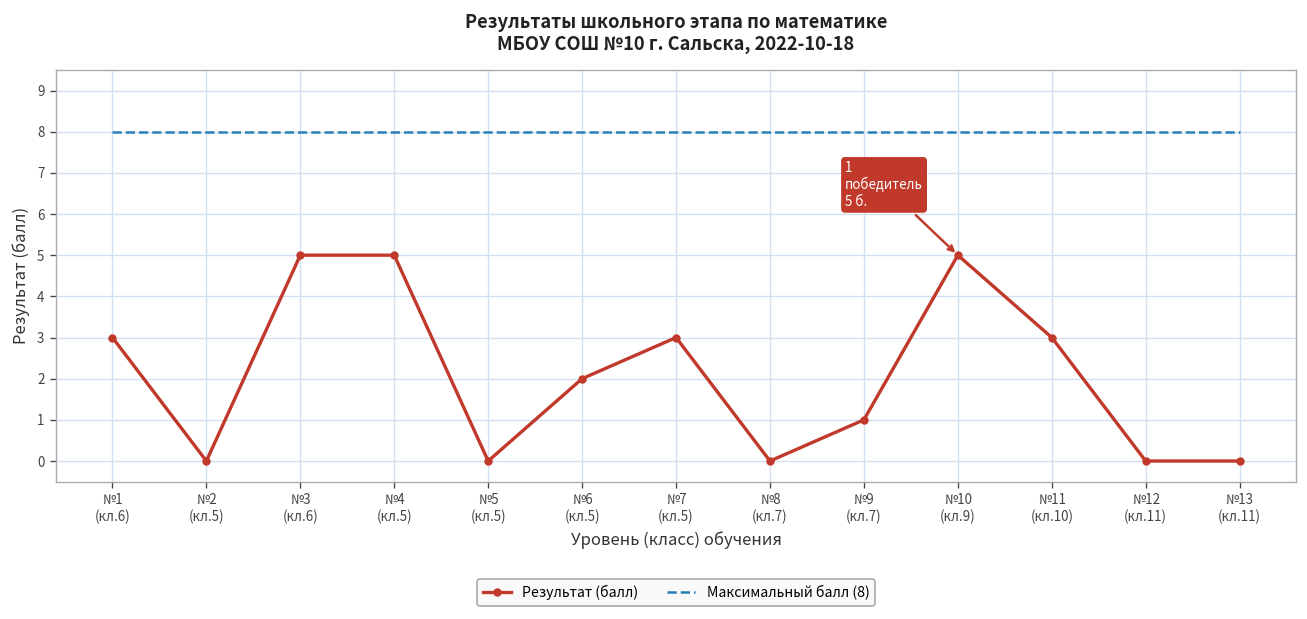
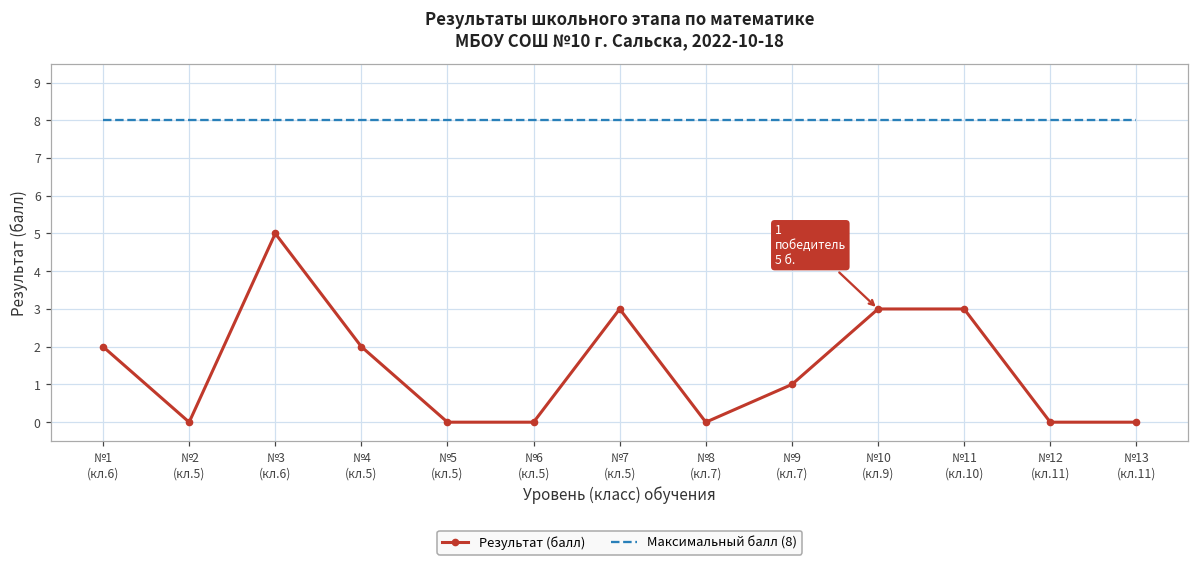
Результат (балл), №1 (кл.6): 3 -> 2
Результат (балл), №4 (кл.5): 5 -> 2
Результат (балл), №6 (кл.5): 2 -> 0
Результат (балл), №10 (кл.9): 5 -> 3
